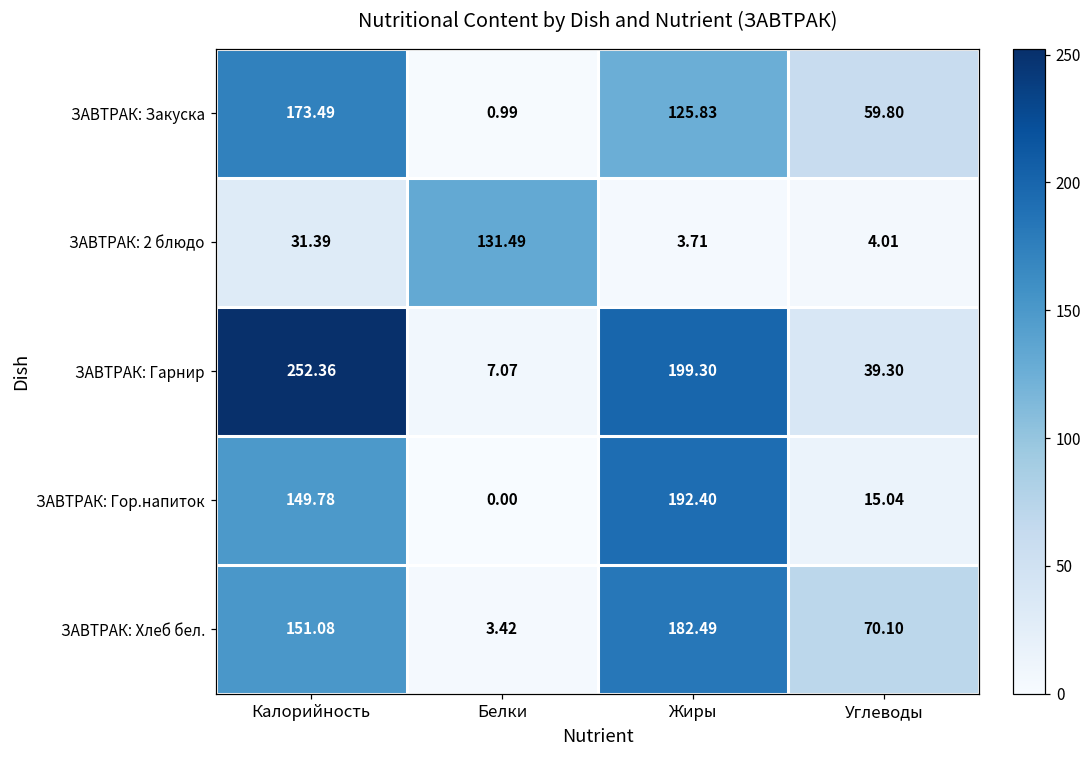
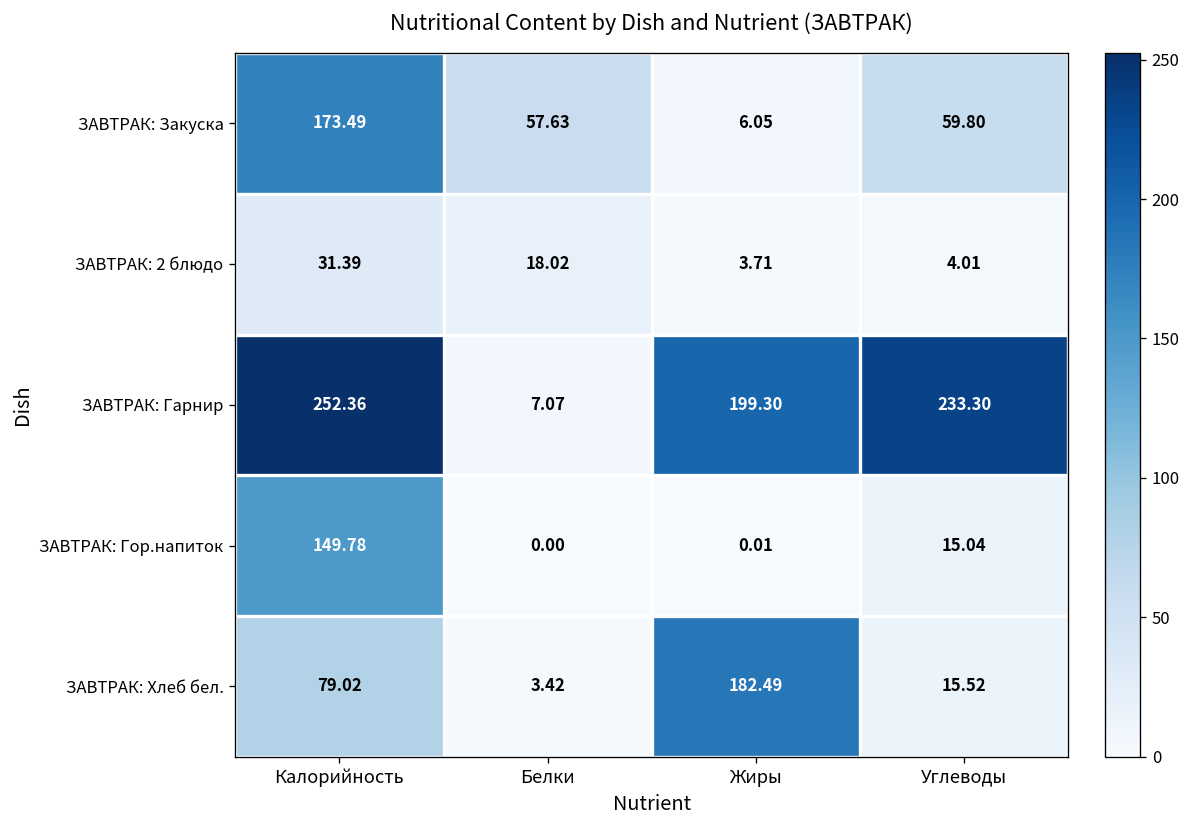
ЗАВТРАК: Закуска, Белки: 0.99 -> 57.63
ЗАВТРАК: Закуска, Жиры: 125.83 -> 6.05
ЗАВТРАК: 2 блюдо, Белки: 131.49 -> 18.02
ЗАВТРАК: Гарнир, Углеводы: 39.30 -> 233.30
ЗАВТРАК: Гор.напиток, Жиры: 192.40 -> 0.01
ЗАВТРАК: Хлеб бел., Калорийность: 151.08 -> 79.02
ЗАВТРАК: Хлеб бел., Углеводы: 70.10 -> 15.52
